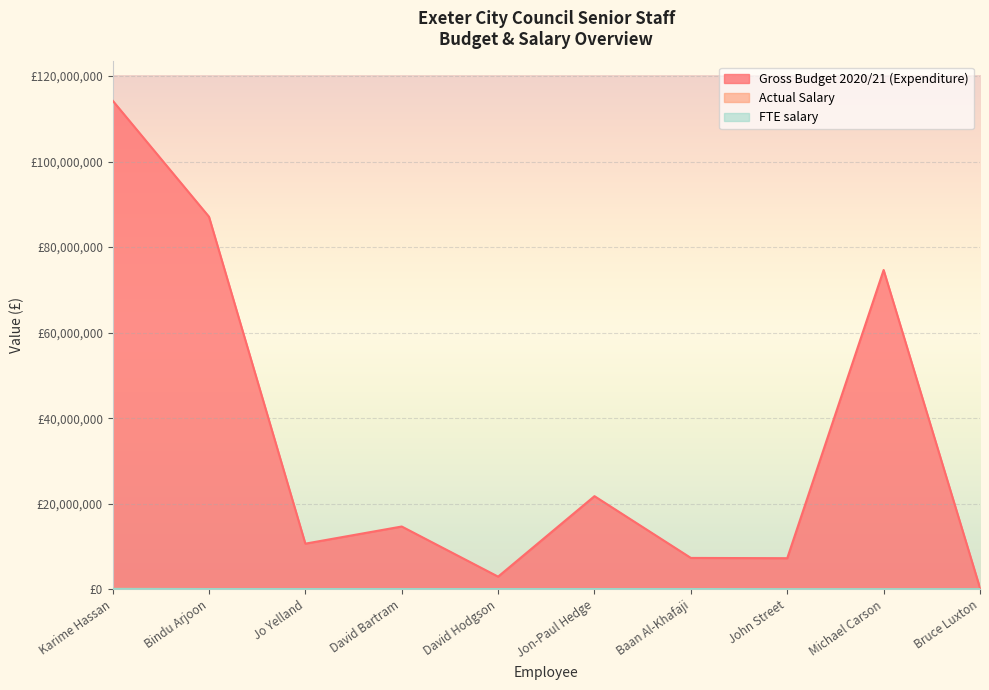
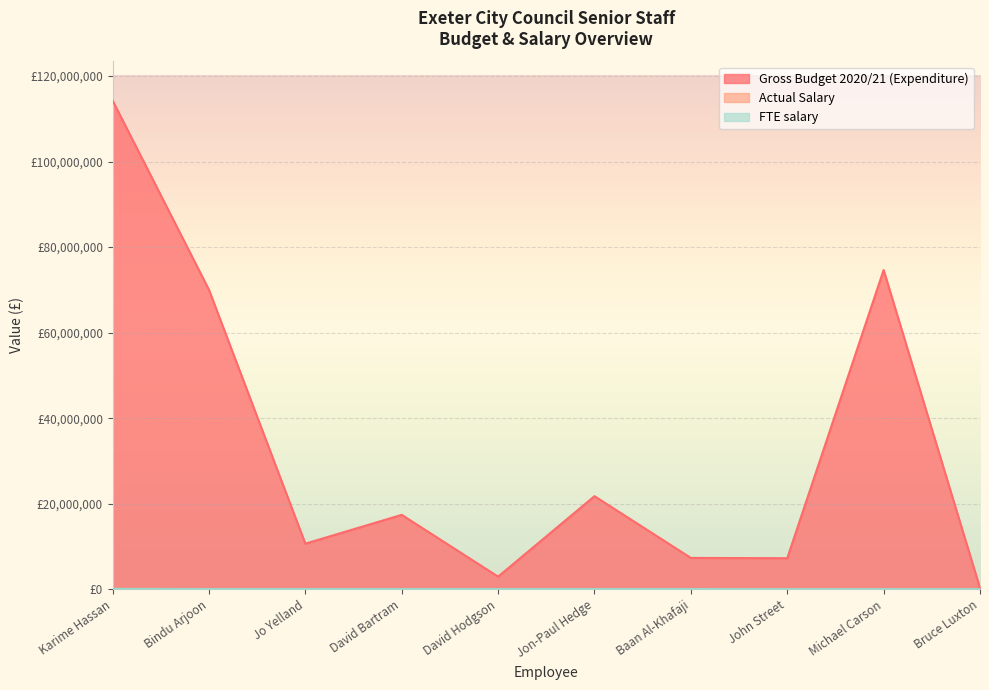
Gross Budget 2020/21 (Expenditure), Bindu Arjoon: £87,000,000 -> £70,000,000
Gross Budget 2020/21 (Expenditure), David Bartram: £15,000,000 -> £17,000,000
